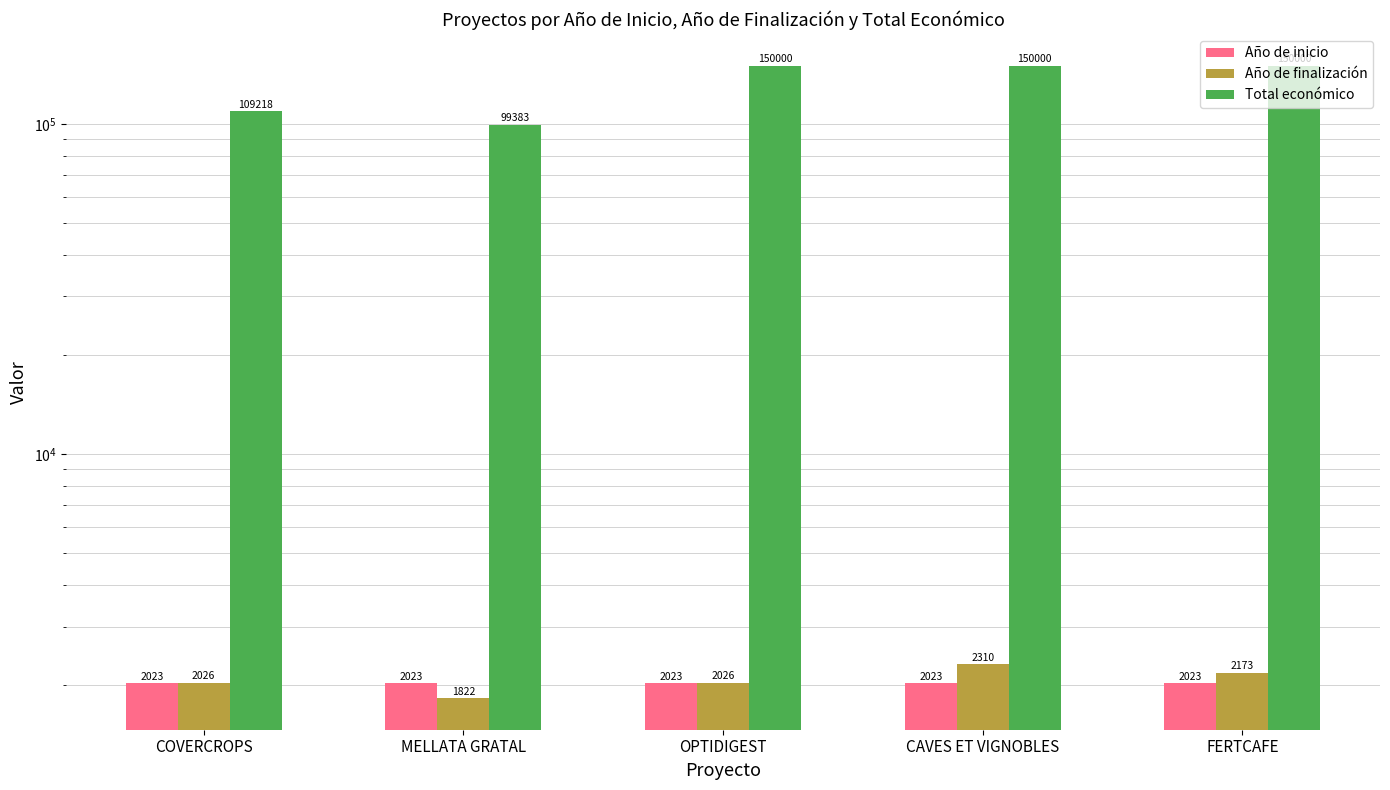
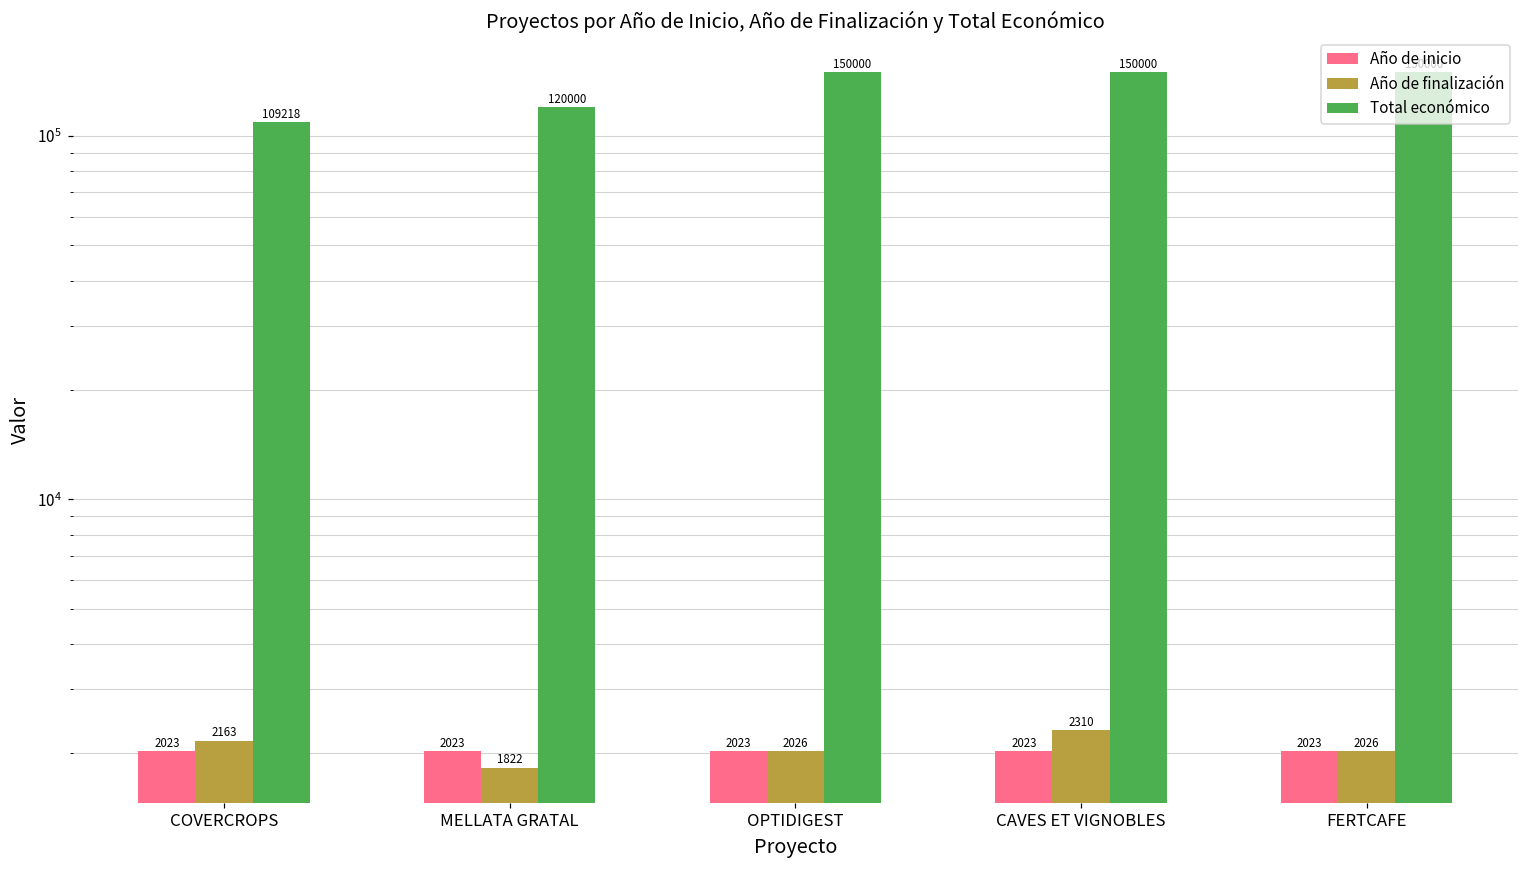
Año de finalización, COVERCROPS: 2026 -> 2163
Total económico, MELLATA GRATAL: 99383 -> 120000
Año de finalización, FERTCAFE: 2173 -> 2026
